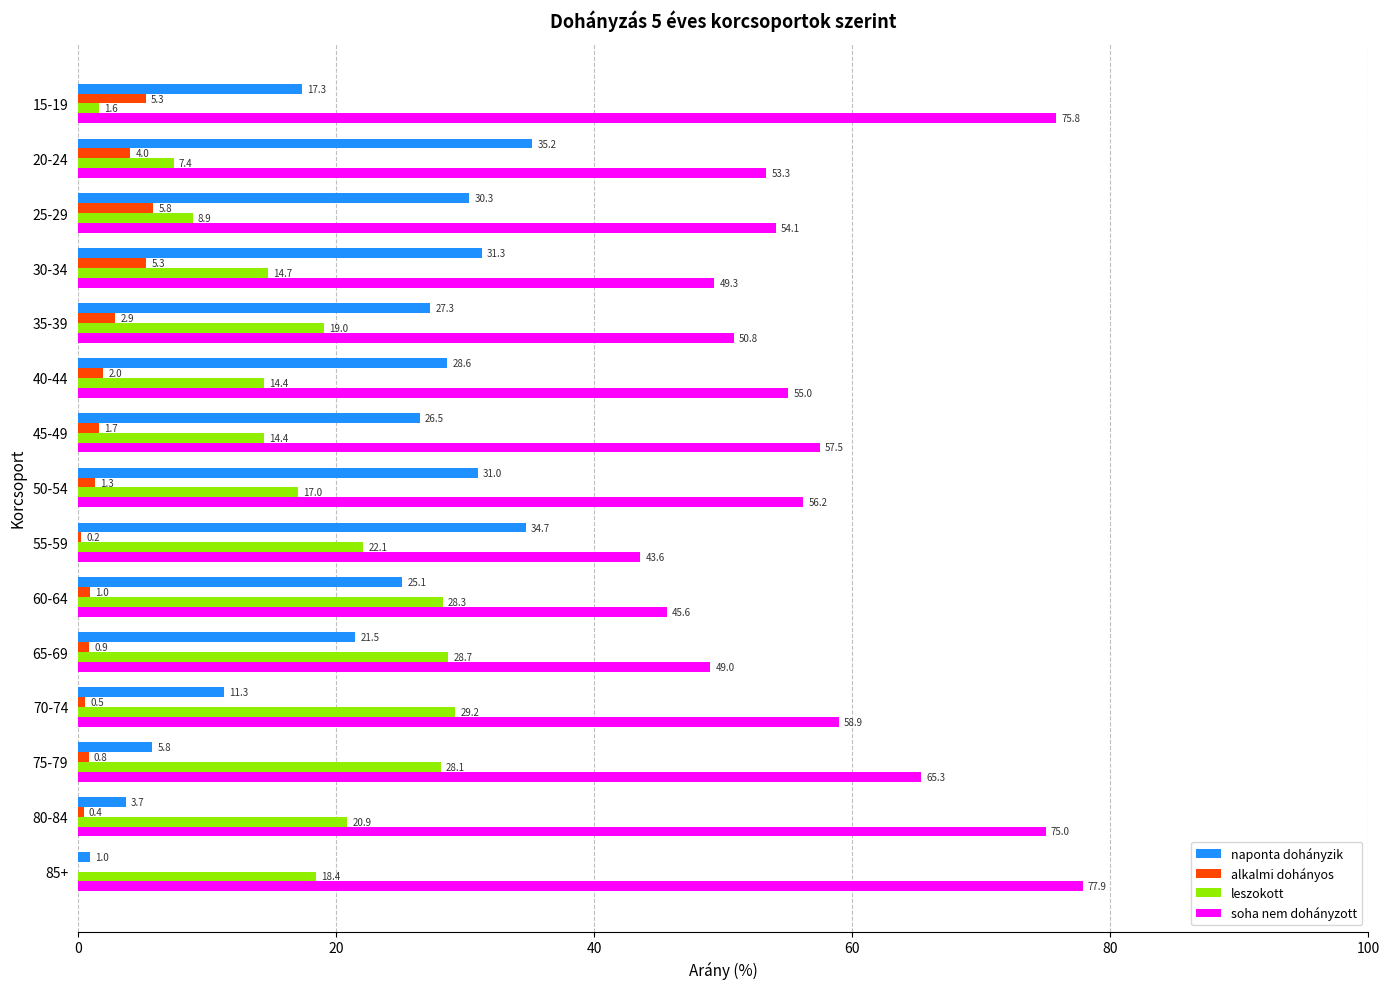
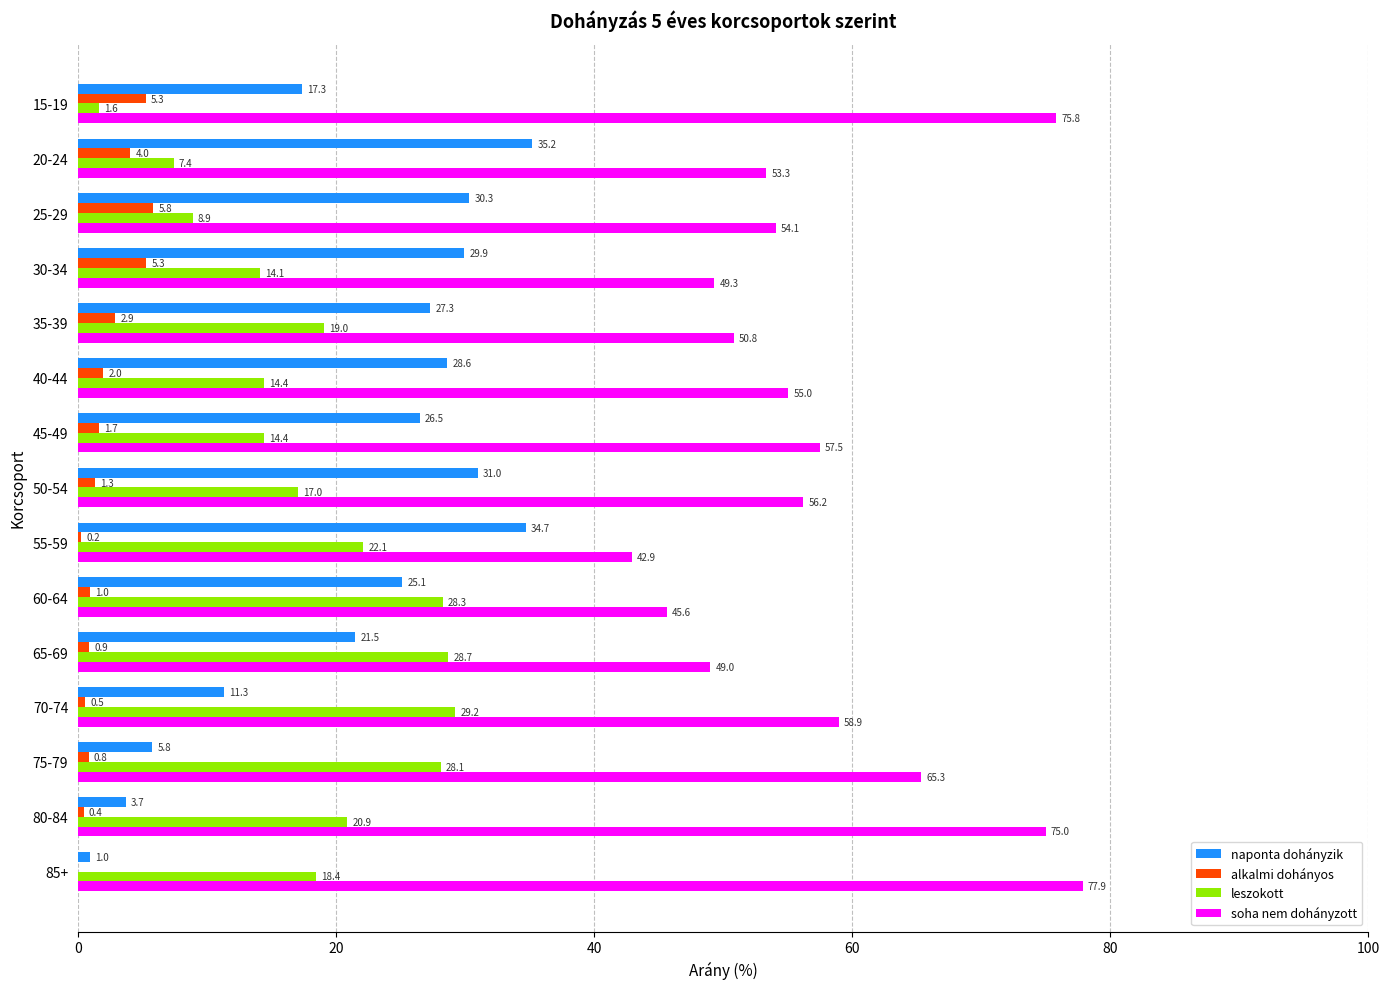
naponta dohányzik, 30-34: 31.3 -> 29.9
leszokott, 30-34: 14.7 -> 14.1
soha nem dohányzott, 55-59: 43.6 -> 42.9
